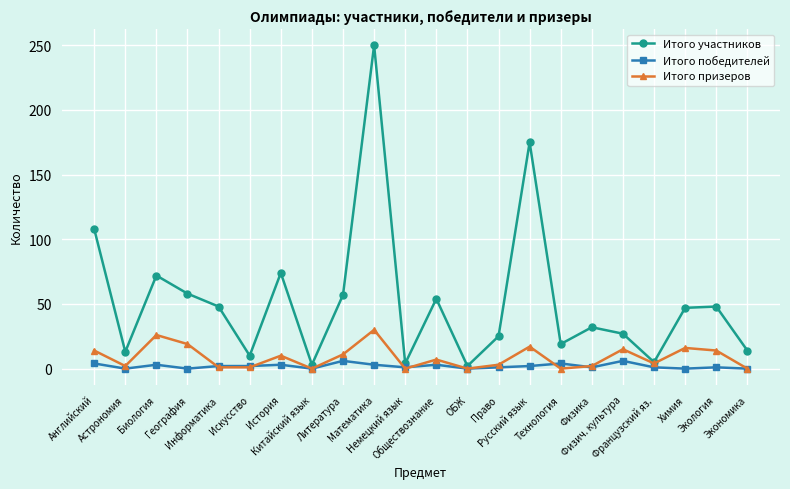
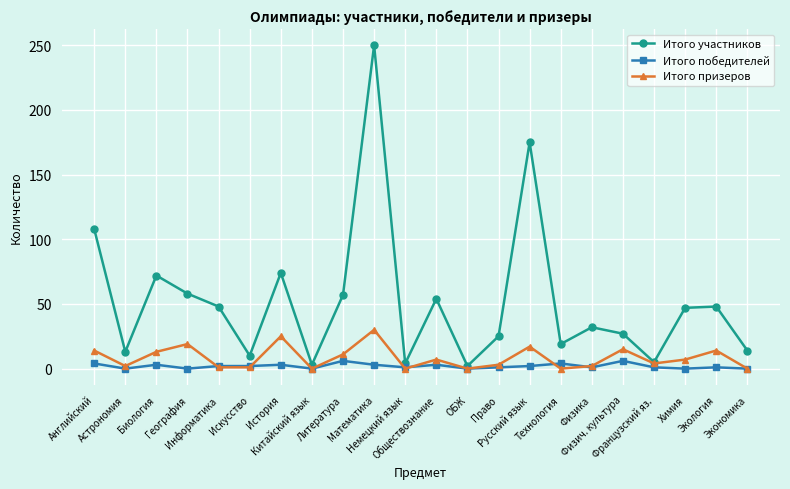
Итого призеров, Биология: 26 -> 13
Итого призеров, История: 10 -> 25
Итого призеров, Химия: 16 -> 7
